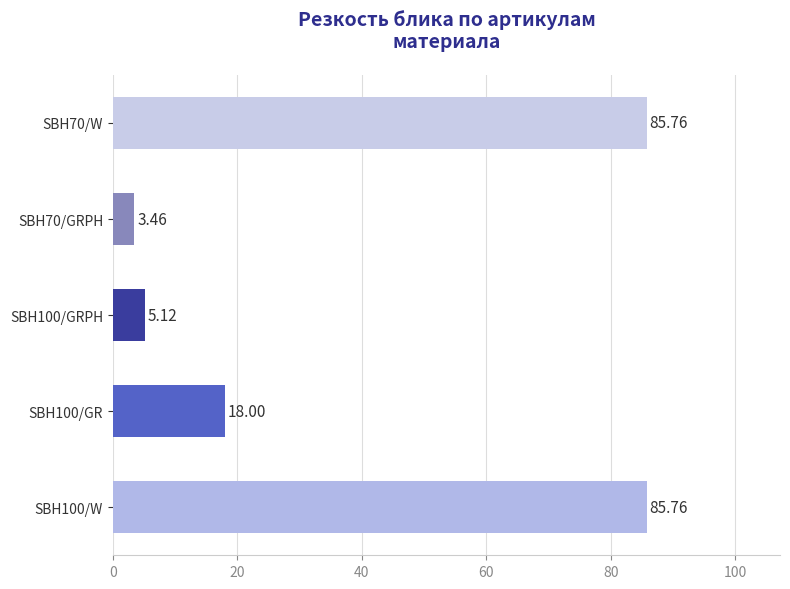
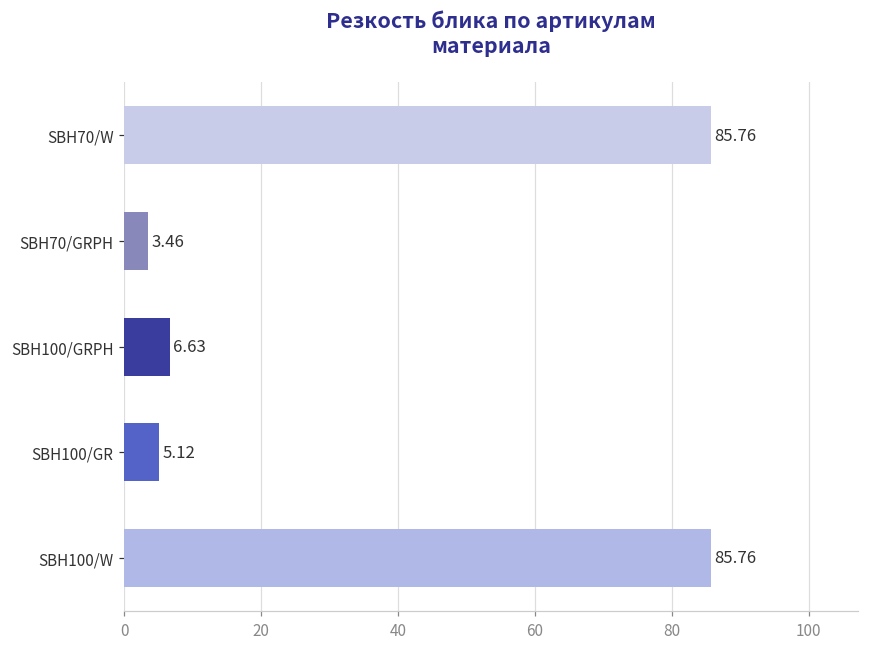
SBH100/GRPH: 5.12 -> 6.63
SBH100/GR: 18.00 -> 5.12
